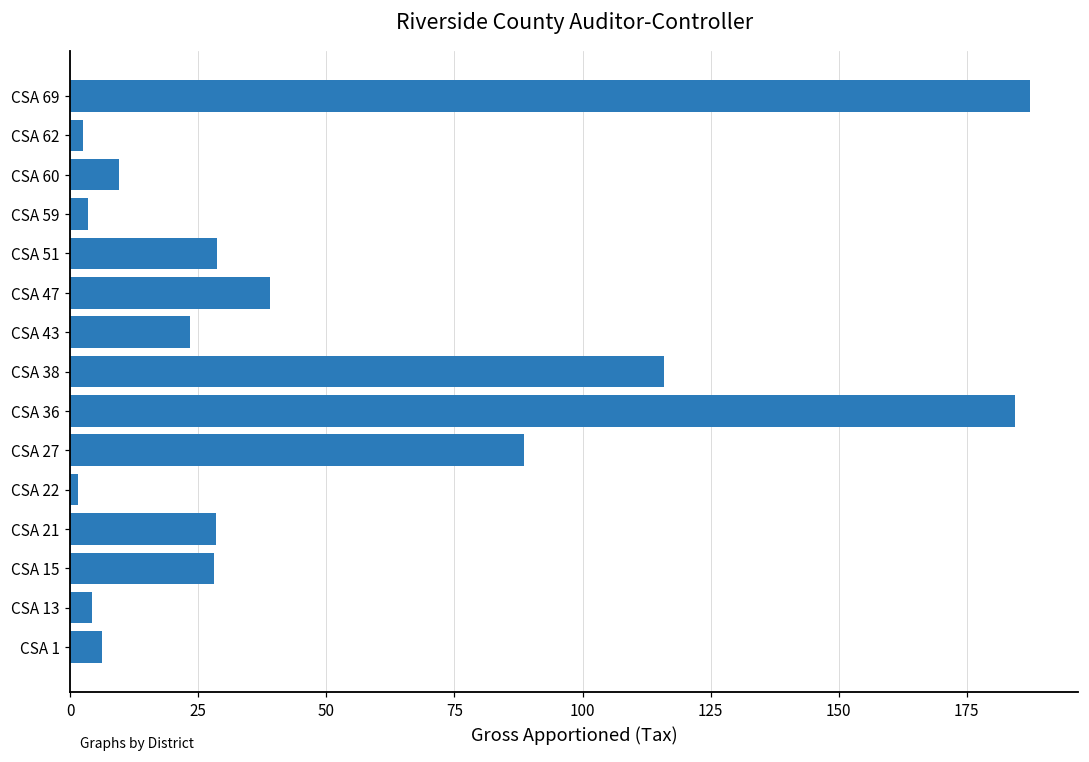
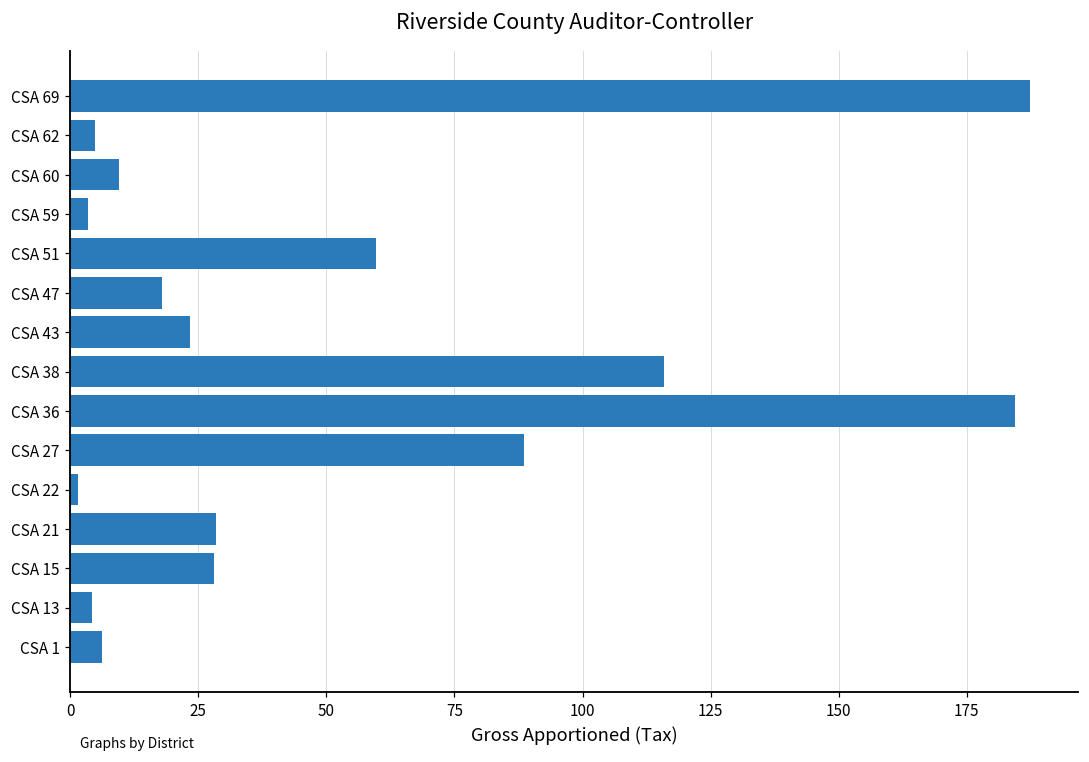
CSA 62: 3 -> 5
CSA 51: 29 -> 60
CSA 47: 39 -> 18
